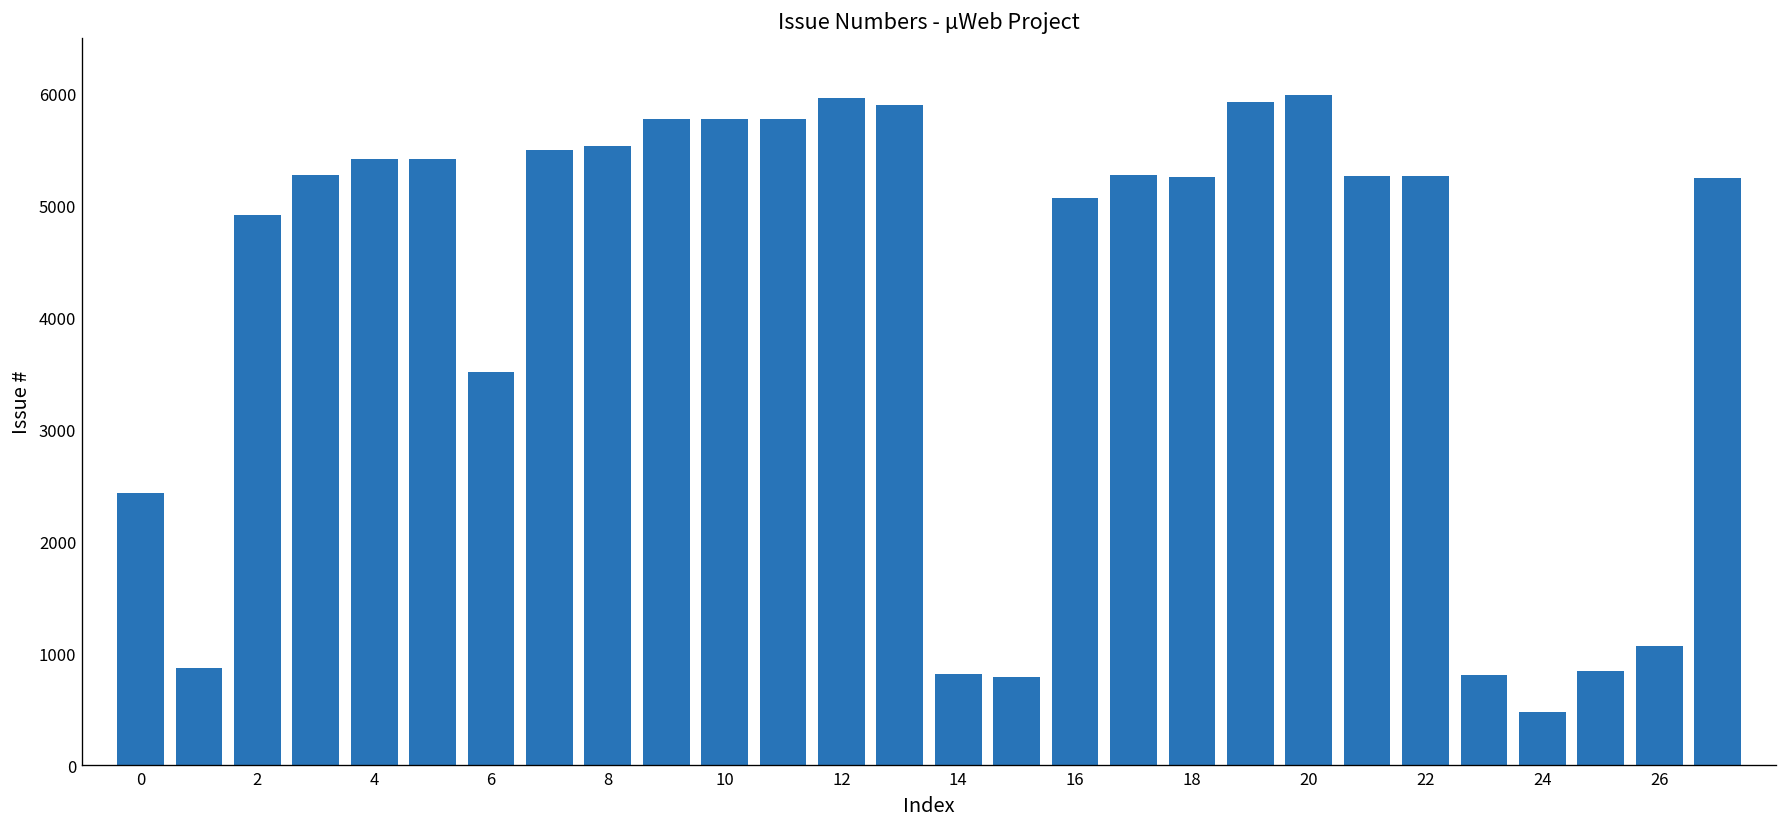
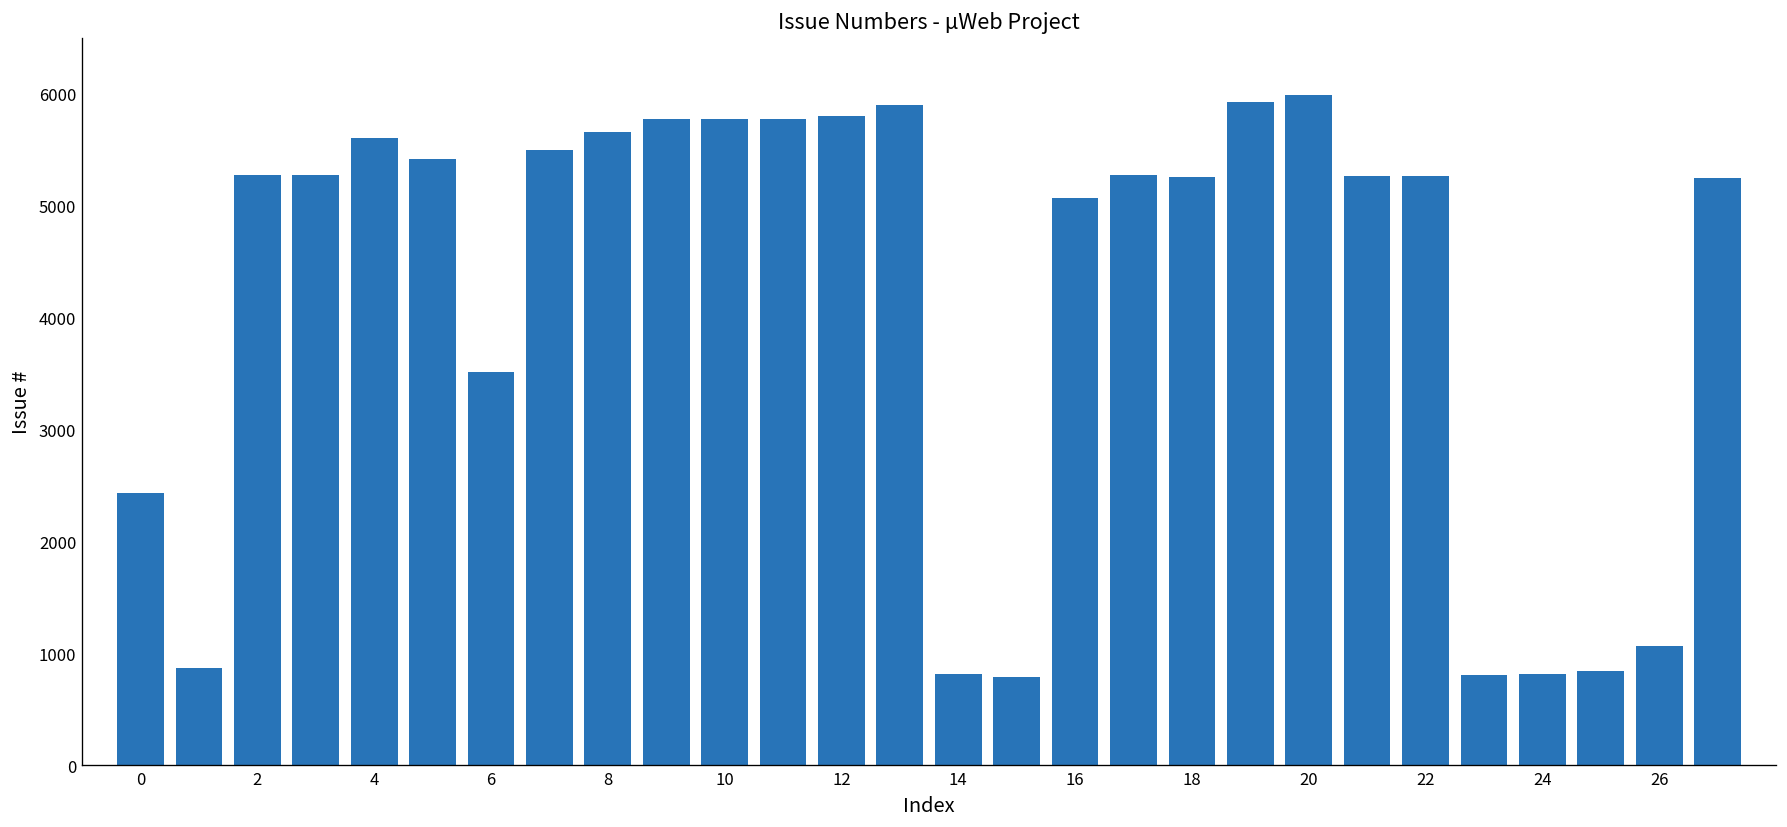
2: 4900 -> 5300
4: 5400 -> 5600
8: 5500 -> 5700
12: 6000 -> 5800
24: 500 -> 800
